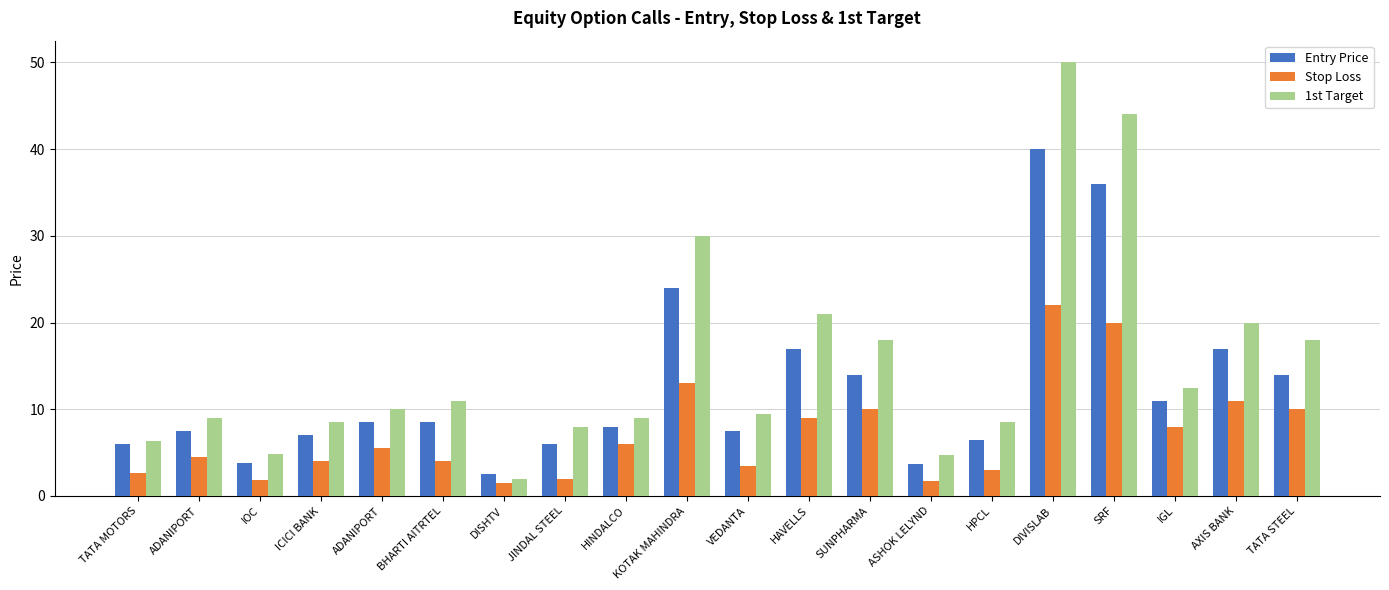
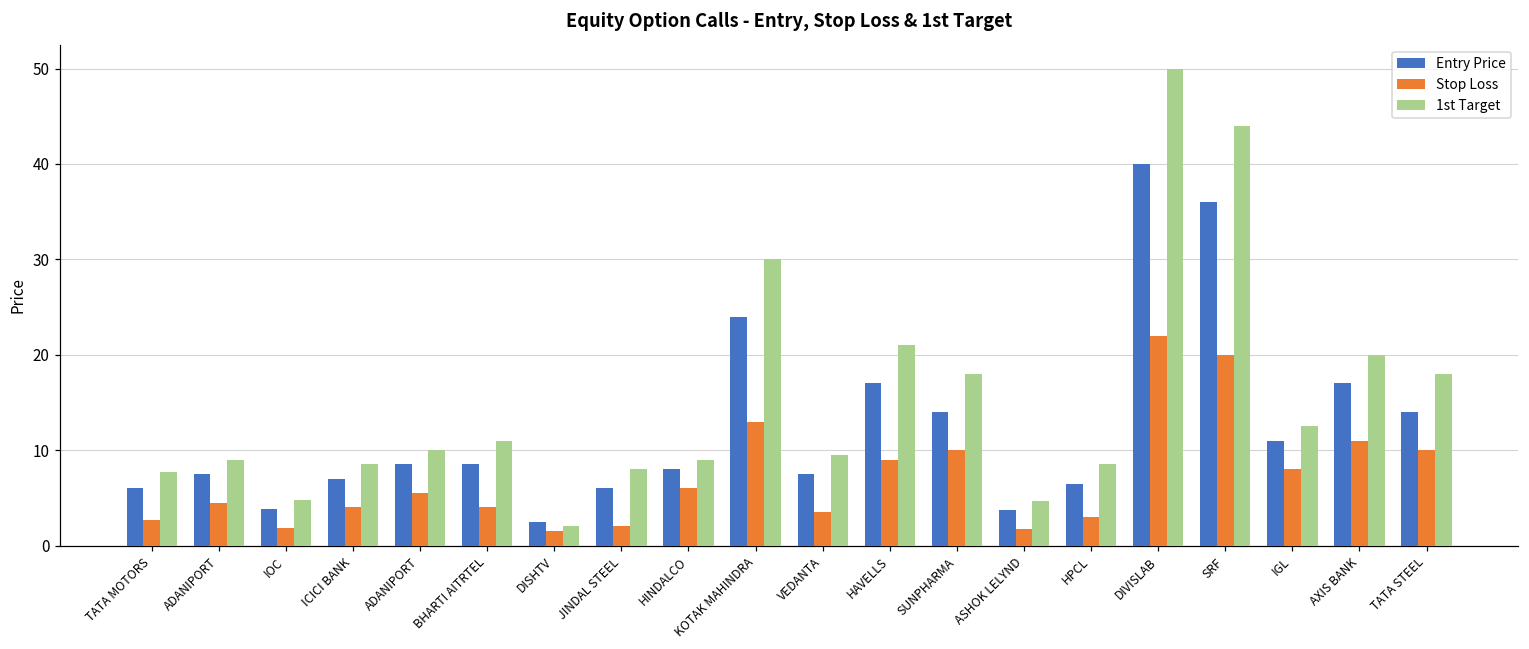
1st Target, TATA MOTORS: 6 -> 8
